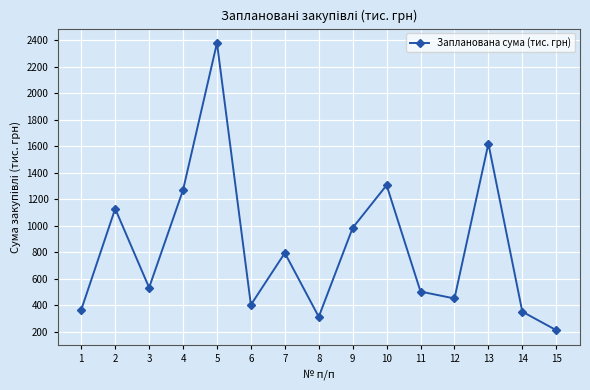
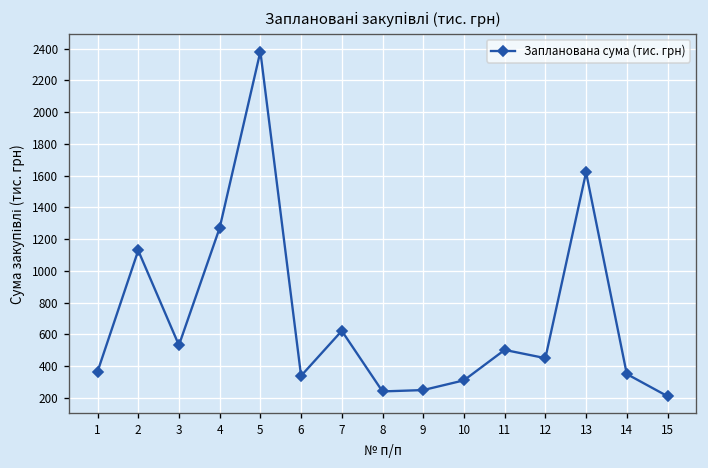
6: 400 -> 340
7: 790 -> 620
8: 310 -> 240
9: 980 -> 250
10: 1310 -> 310
